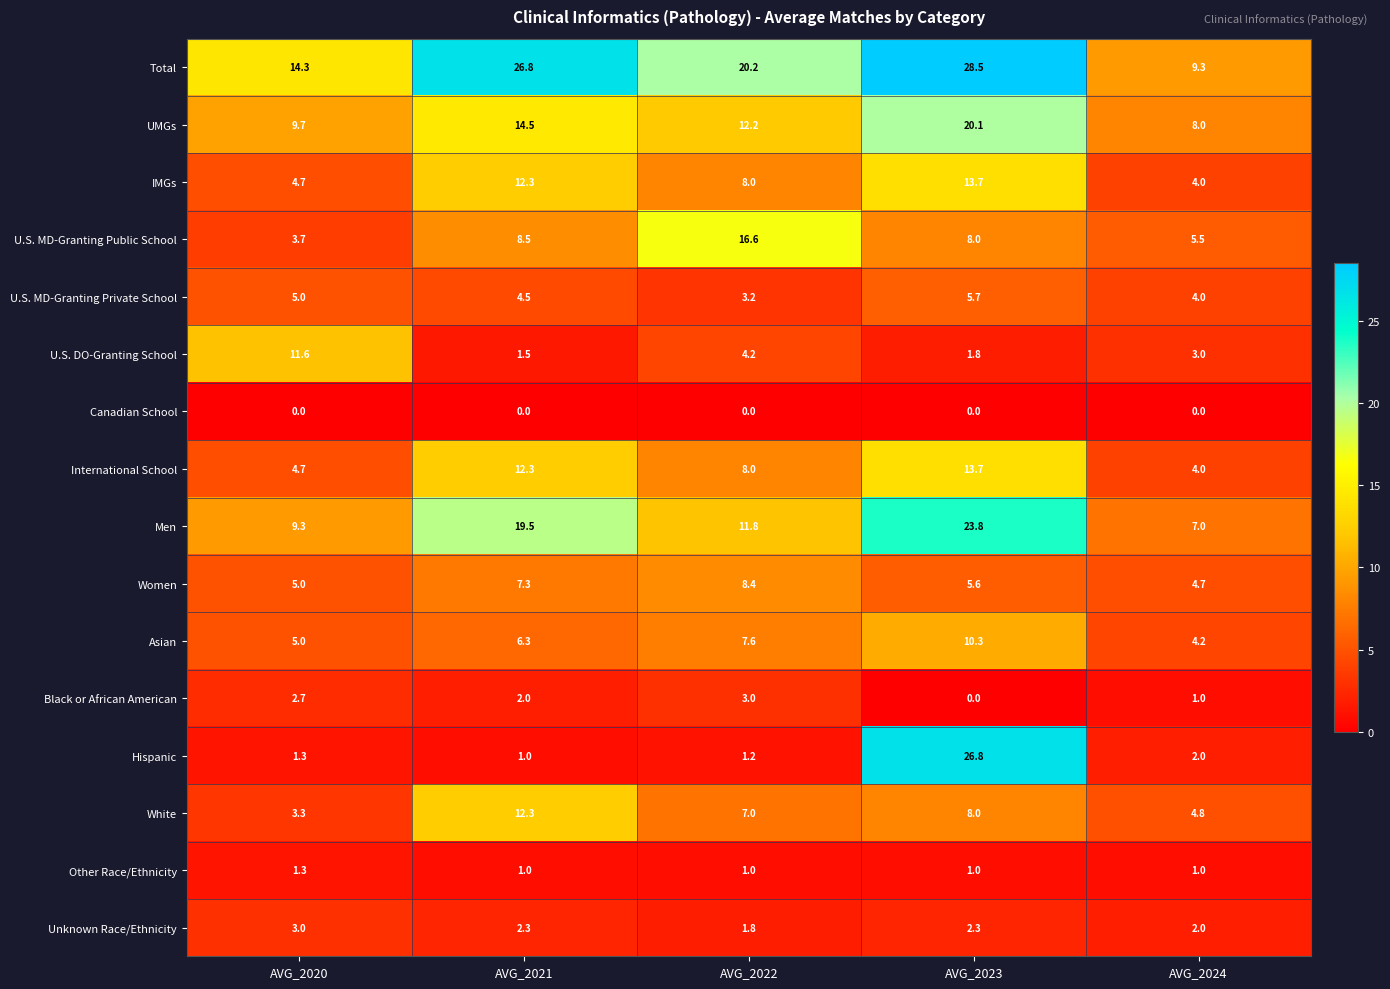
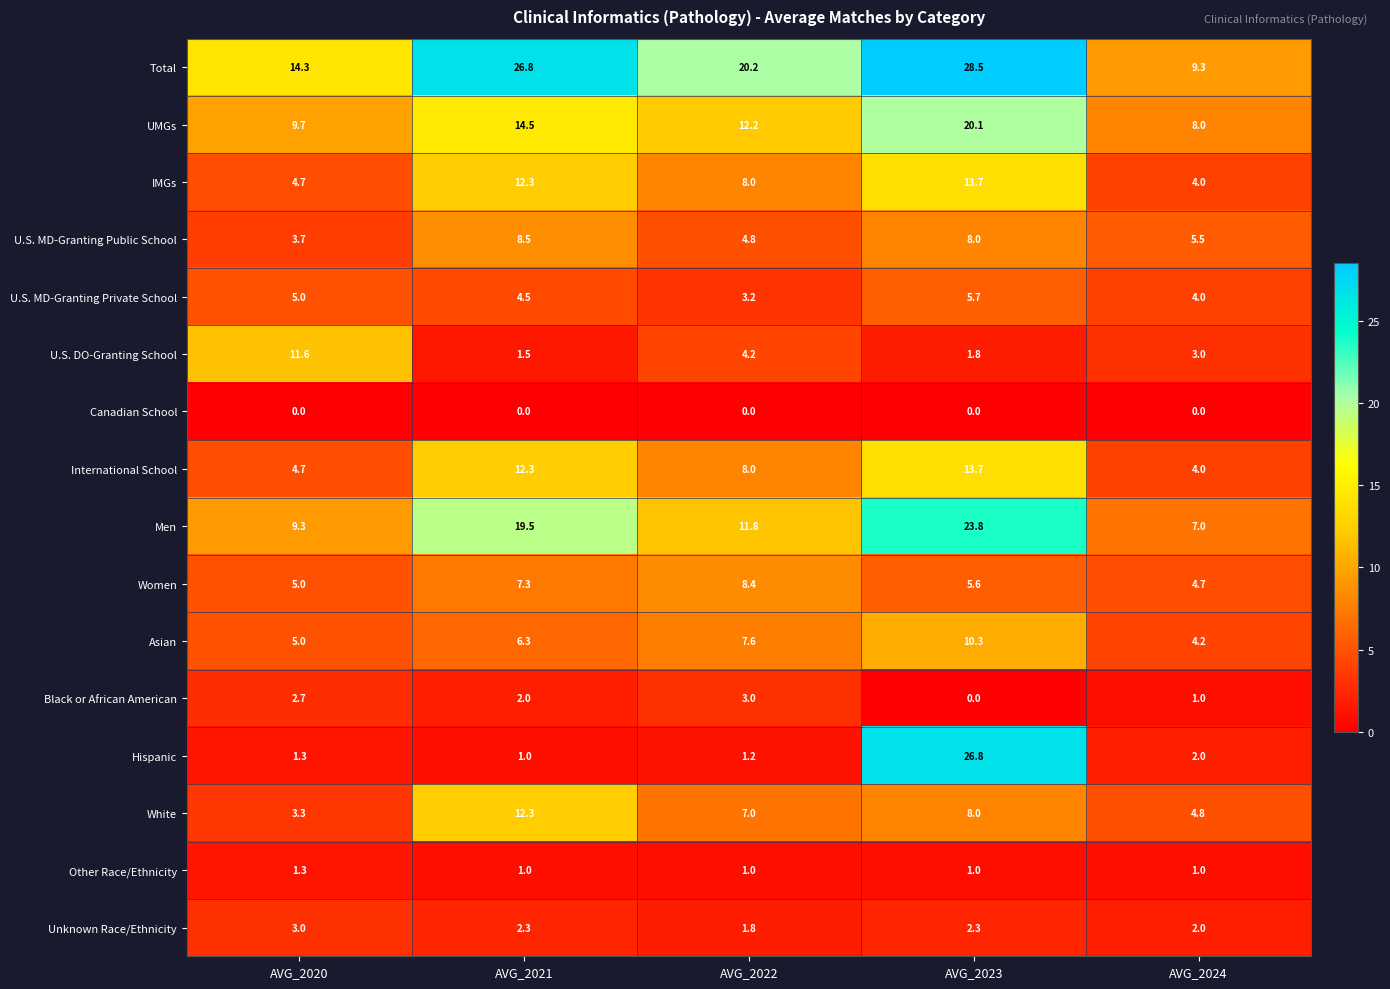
U.S. MD-Granting Public School, AVG_2022: 16.6 -> 4.8
